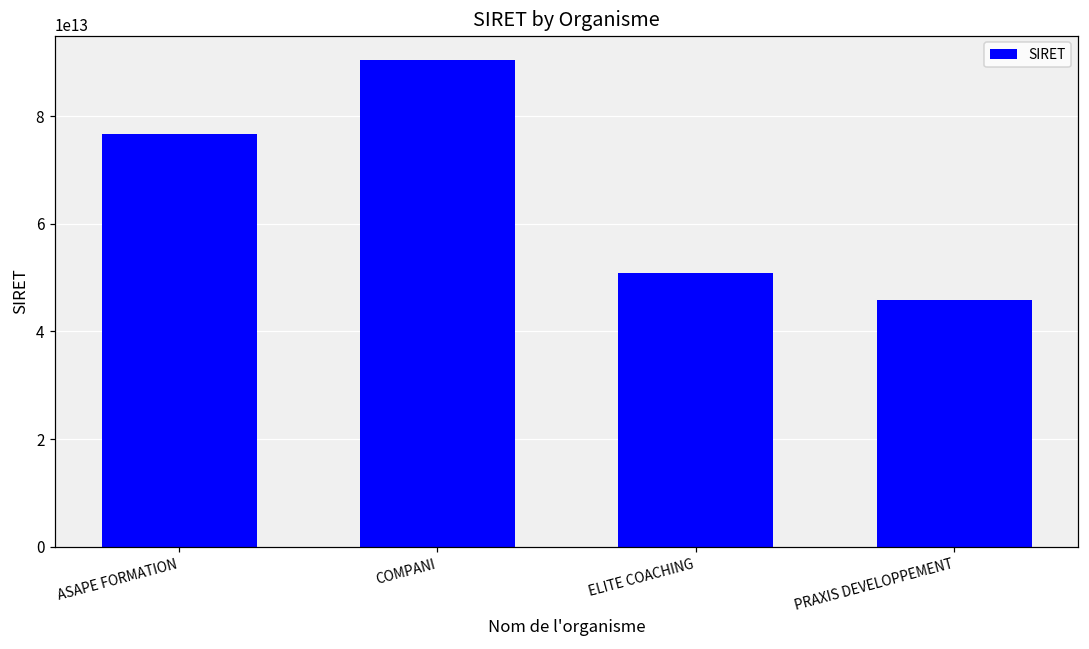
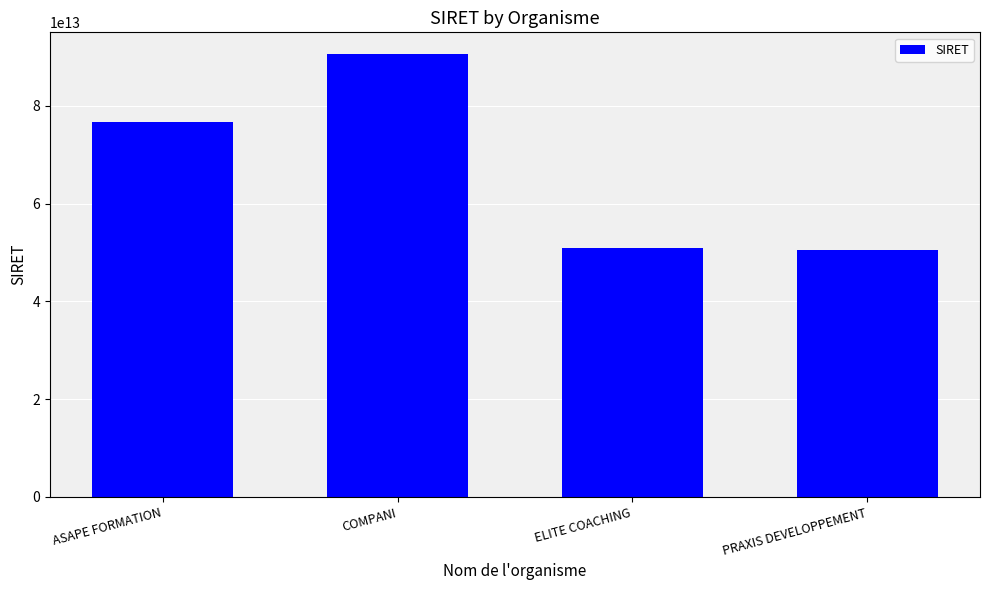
PRAXIS DEVELOPPEMENT: 46000000000000 -> 51000000000000
